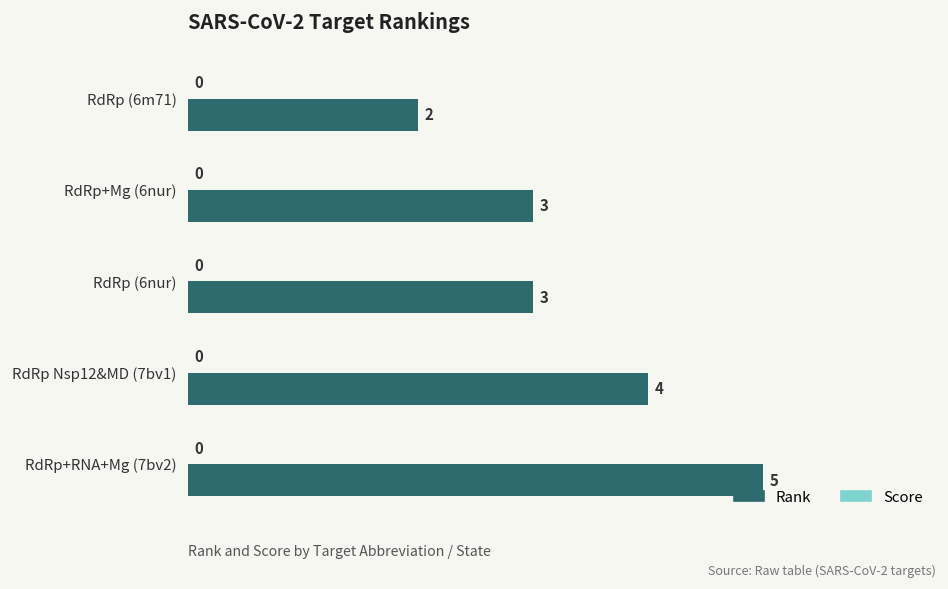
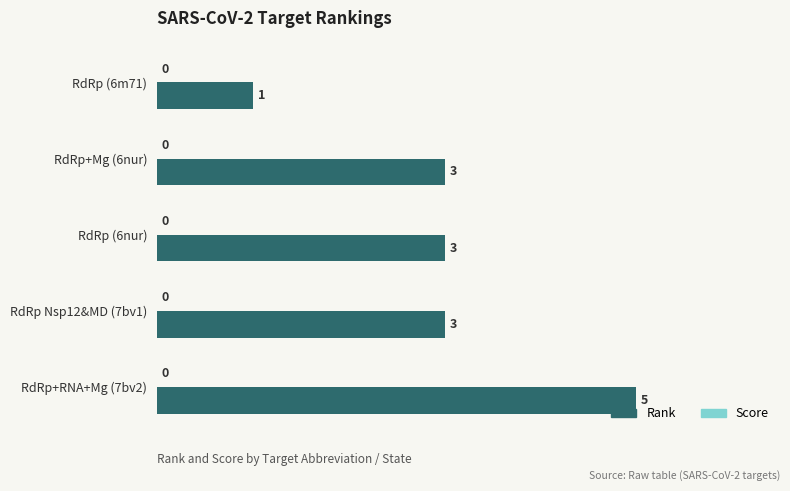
Rank, RdRp (6m71): 2 -> 1
Rank, RdRp Nsp12&MD (7bv1): 4 -> 3
